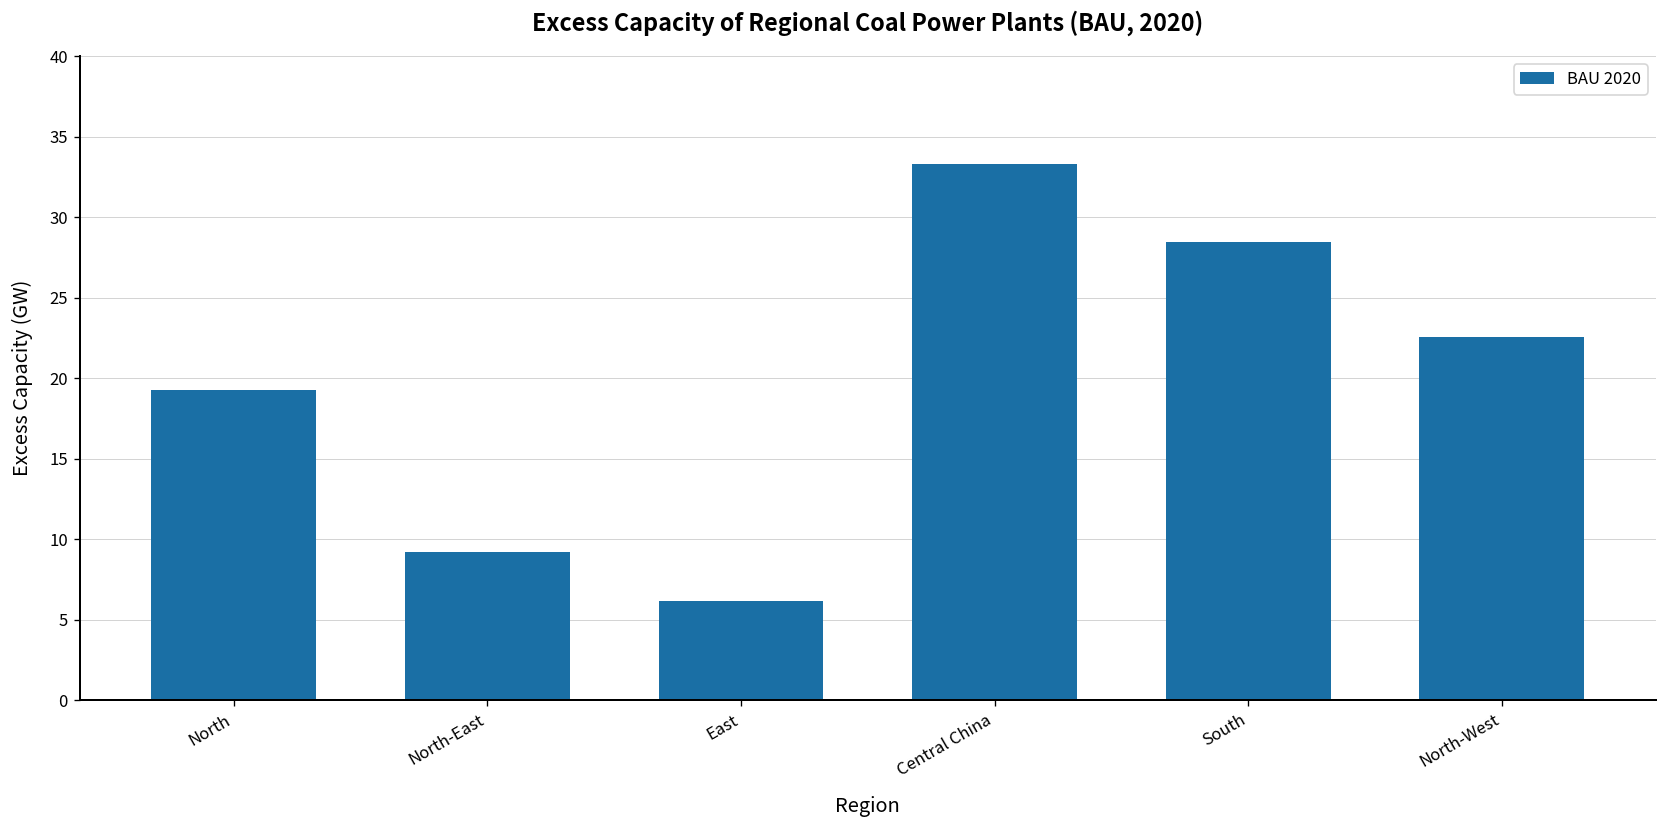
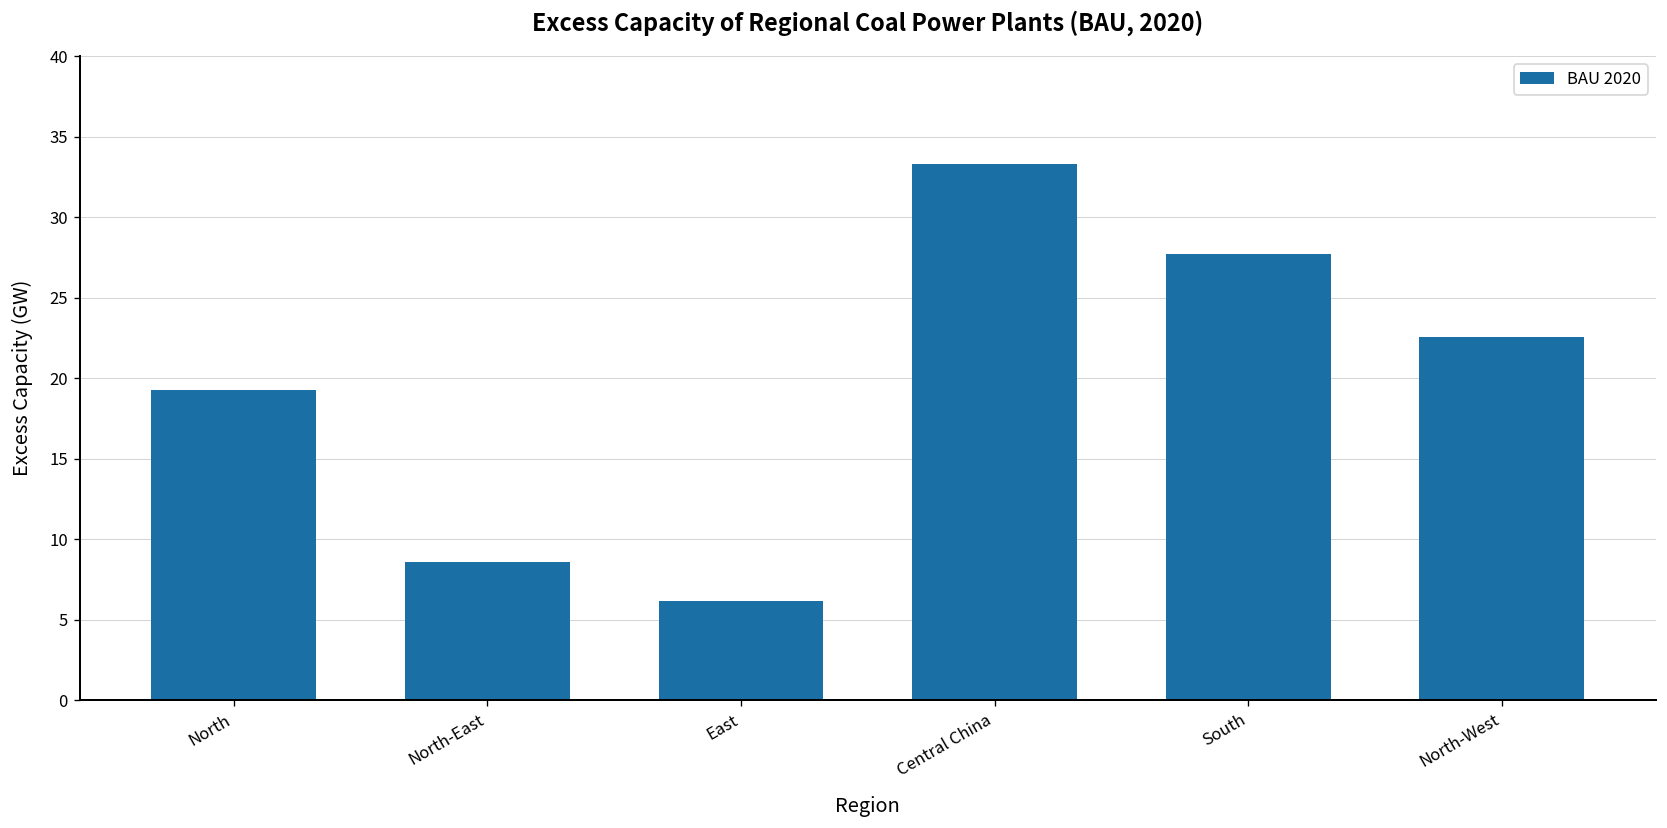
North-East: 9.2 -> 8.6
South: 28.4 -> 27.7
